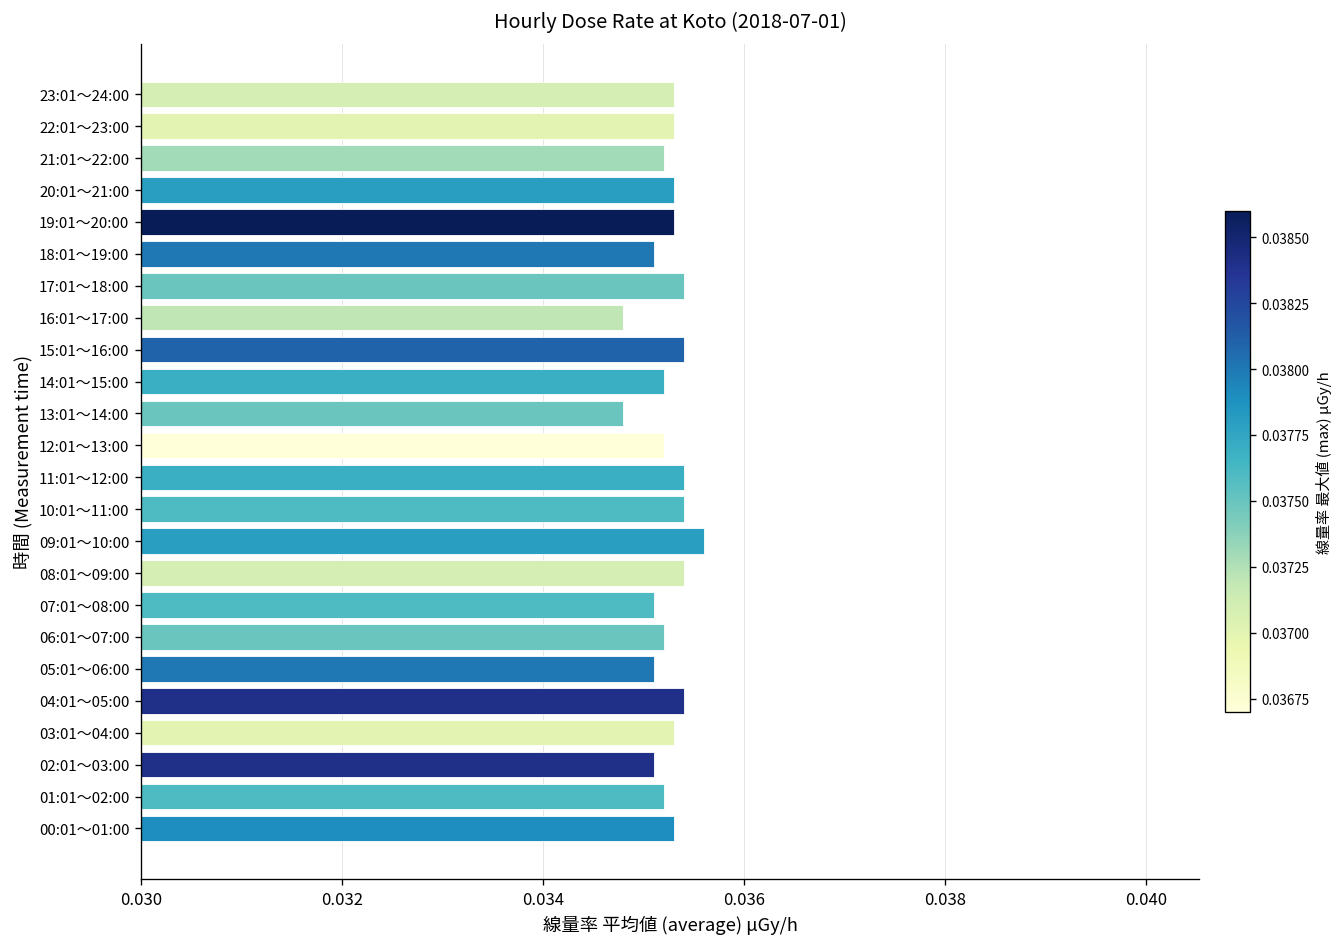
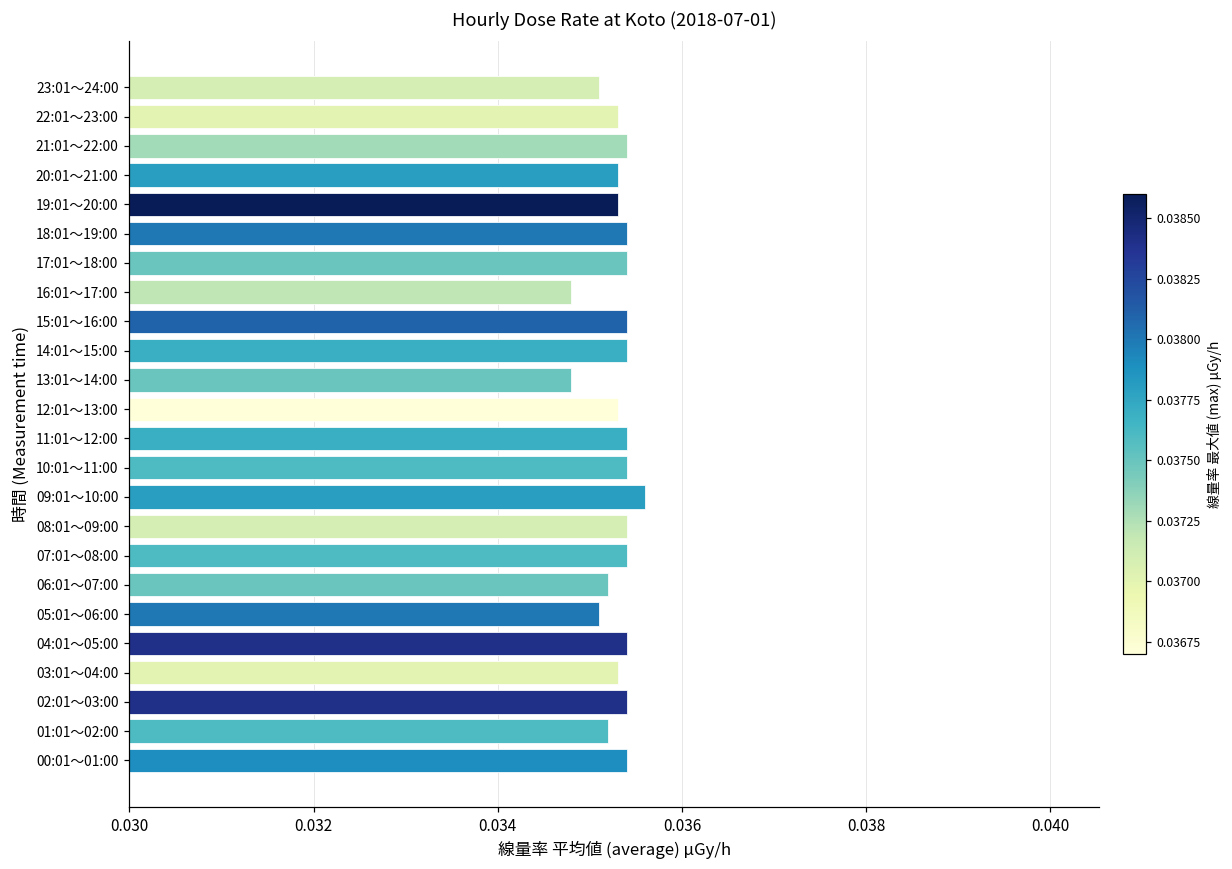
23:01～24:00: 0.0353 -> 0.0351
21:01～22:00: 0.0352 -> 0.0354
18:01～19:00: 0.0351 -> 0.0354
14:01～15:00: 0.0352 -> 0.0354
12:01～13:00: 0.0352 -> 0.0353
07:01～08:00: 0.0351 -> 0.0354
02:01～03:00: 0.0351 -> 0.0354
00:01～01:00: 0.0353 -> 0.0354
